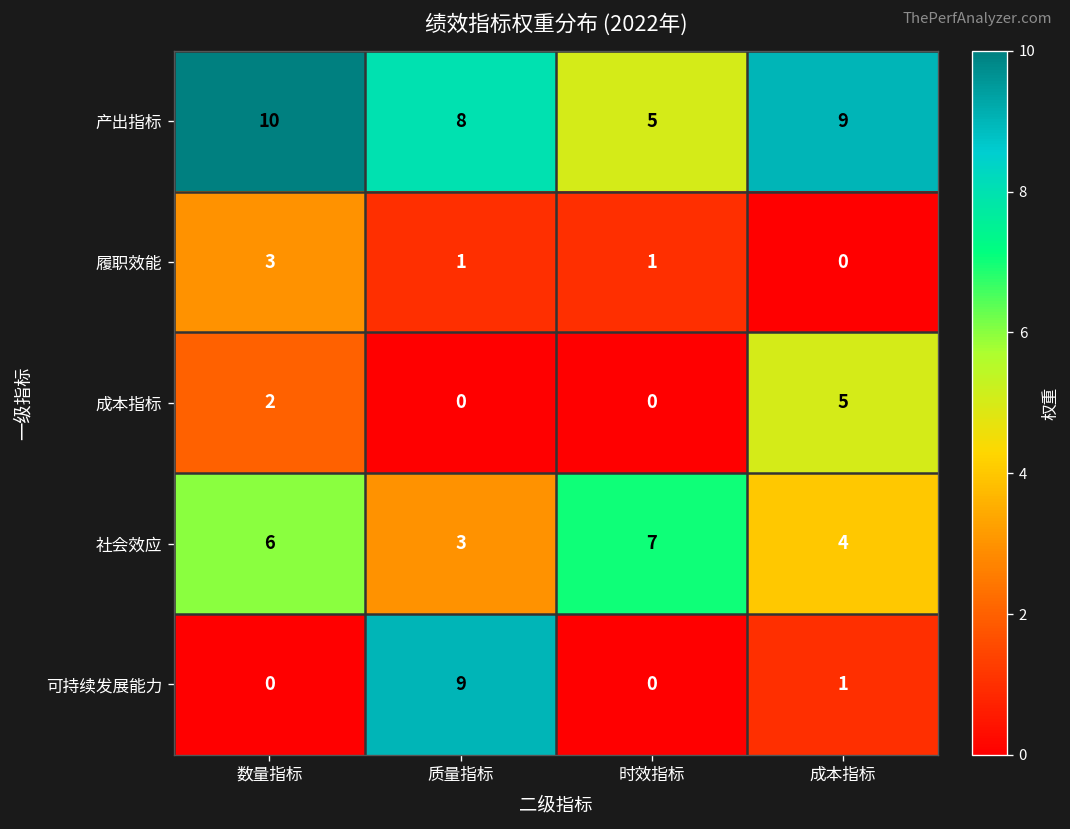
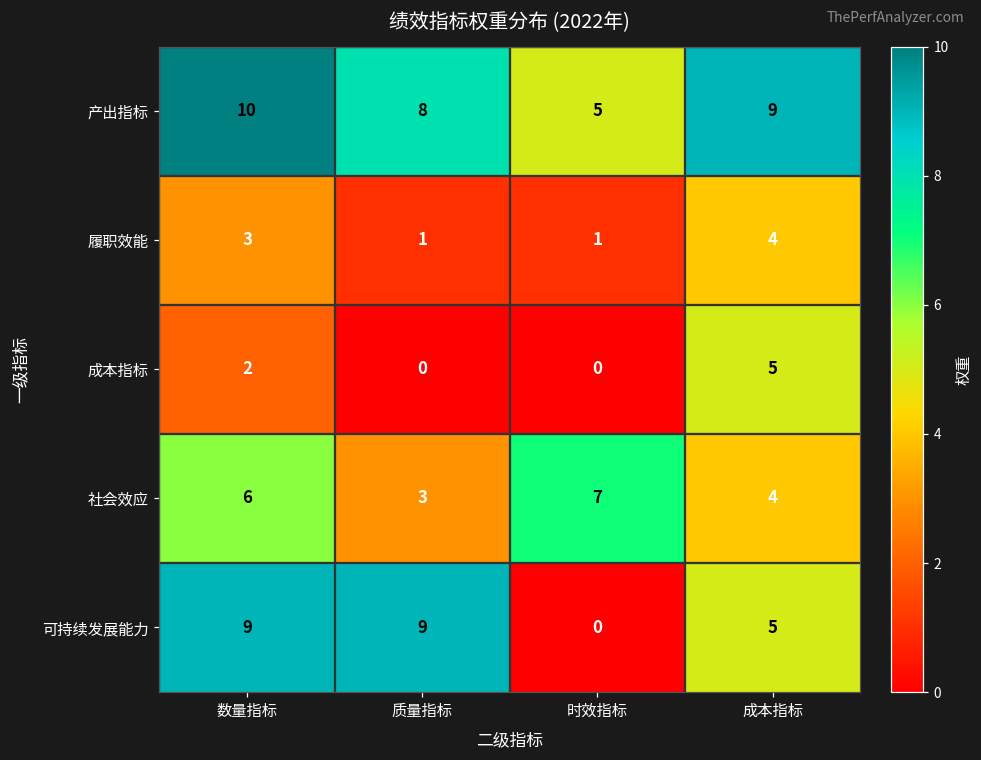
履职效能, 成本指标: 0 -> 4
可持续发展能力, 数量指标: 0 -> 9
可持续发展能力, 成本指标: 1 -> 5
